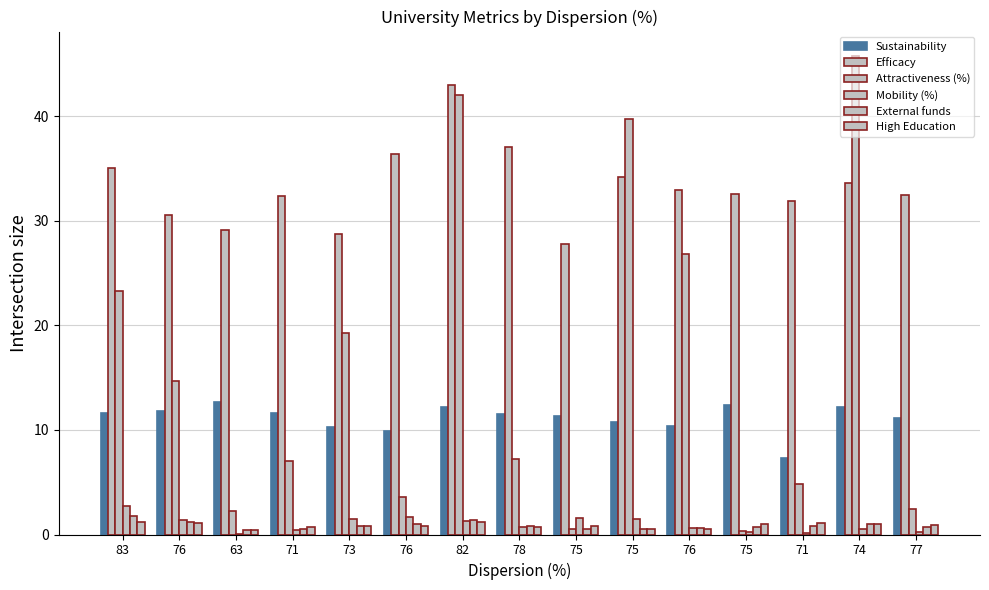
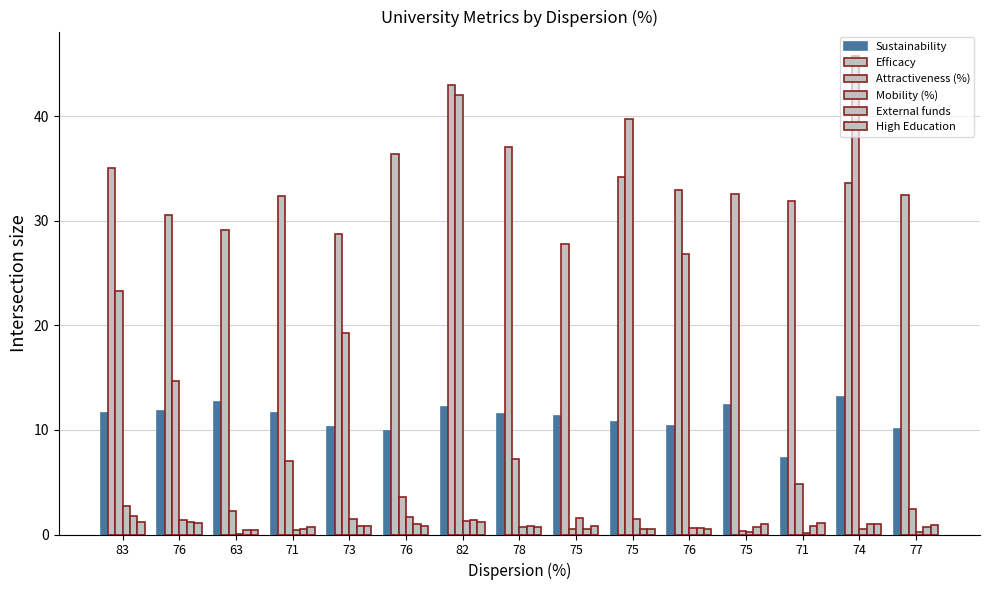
Sustainability, 74: 12.2 -> 13.2
Sustainability, 77: 11.1 -> 10.1
